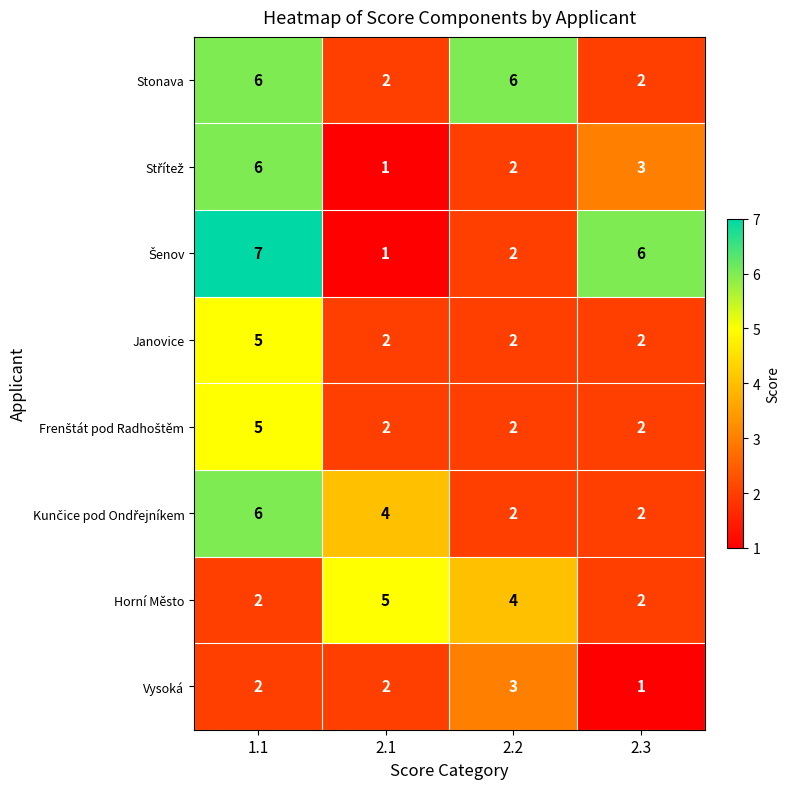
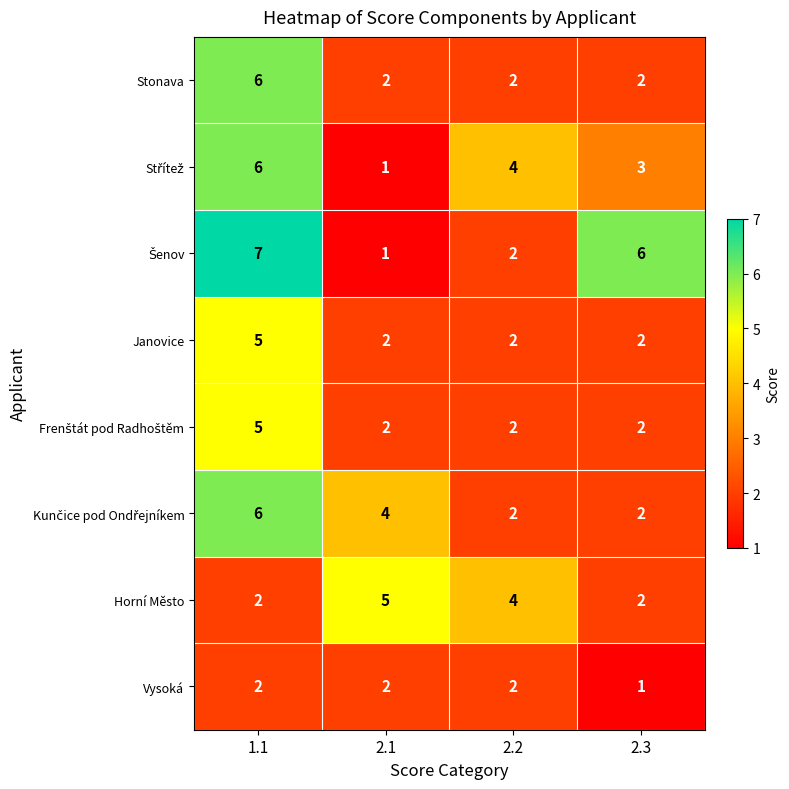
Stonava, 2.2: 6 -> 2
Střítež, 2.2: 2 -> 4
Vysoká, 2.2: 3 -> 2
